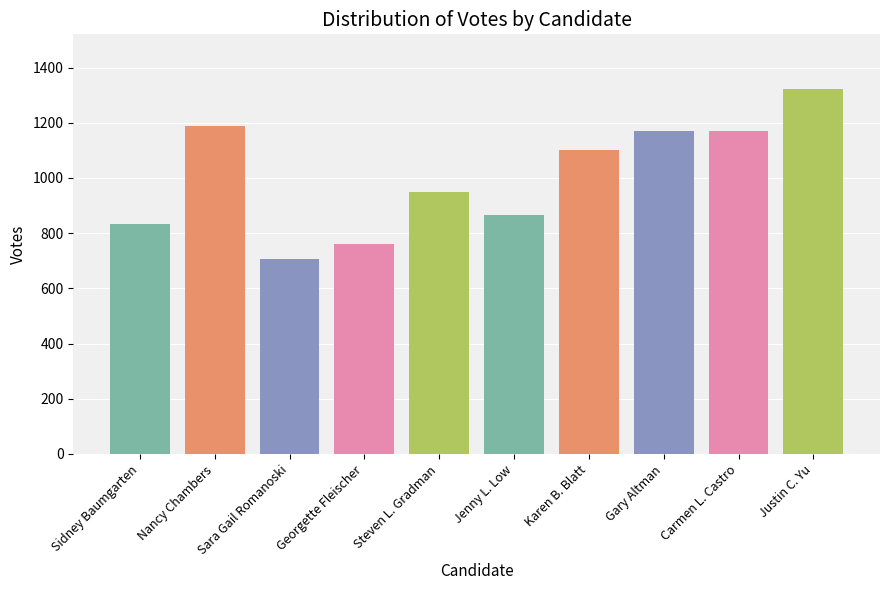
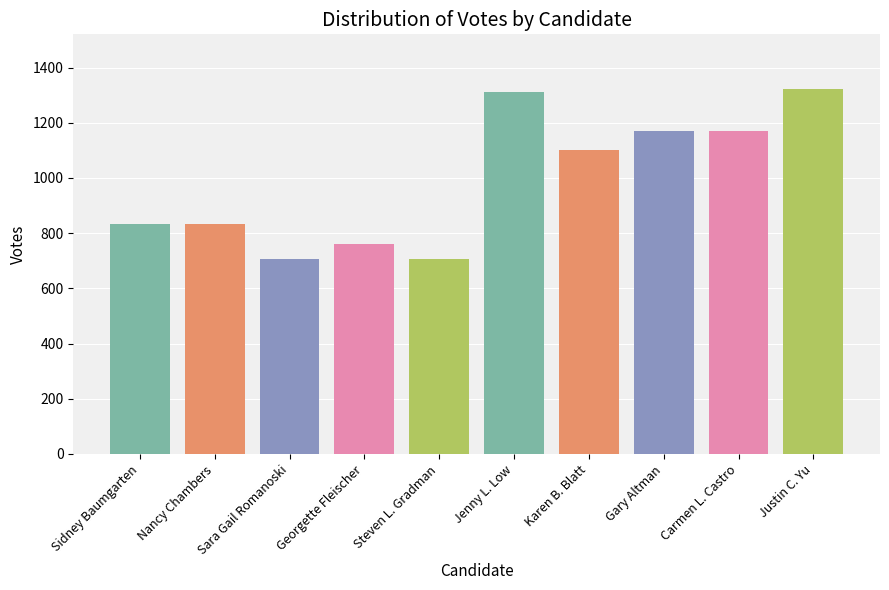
Nancy Chambers: 1190 -> 830
Steven L. Gradman: 950 -> 710
Jenny L. Low: 870 -> 1310
